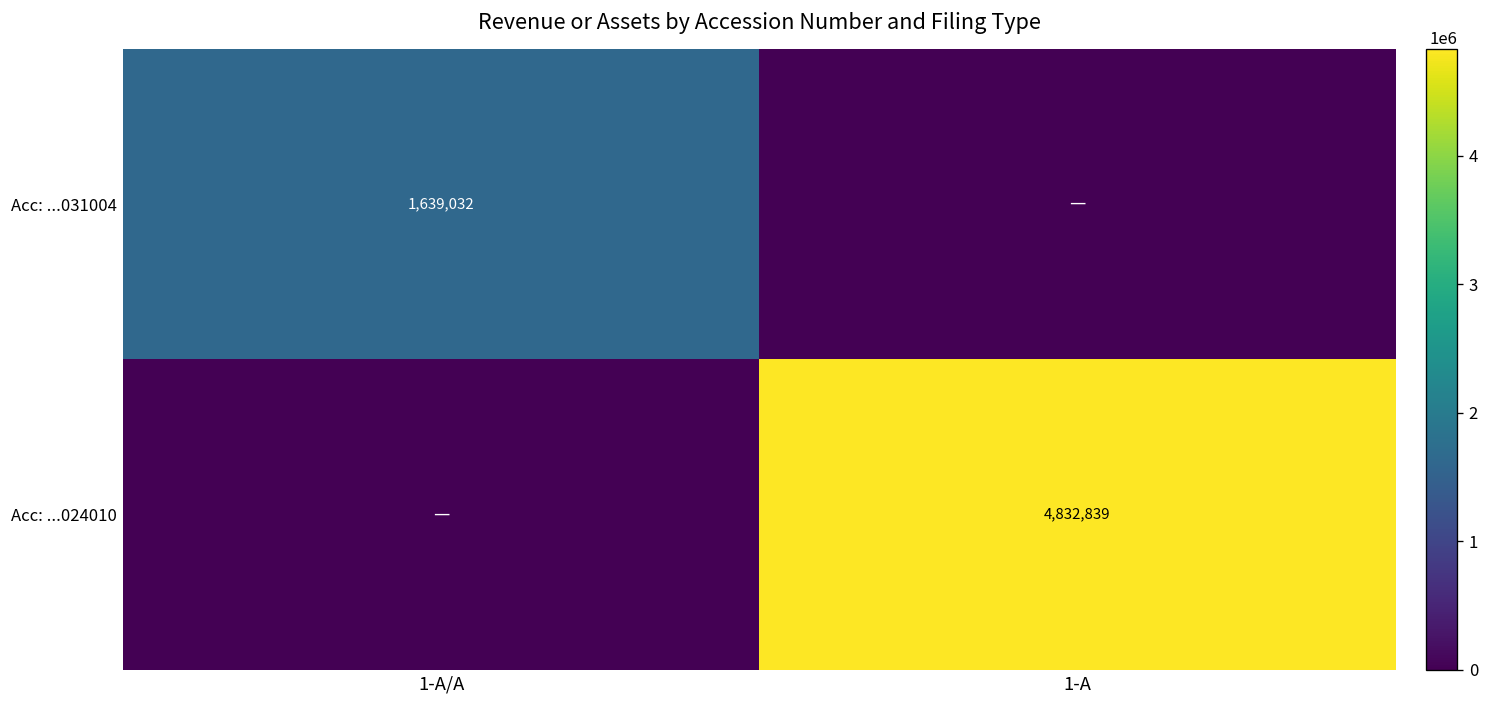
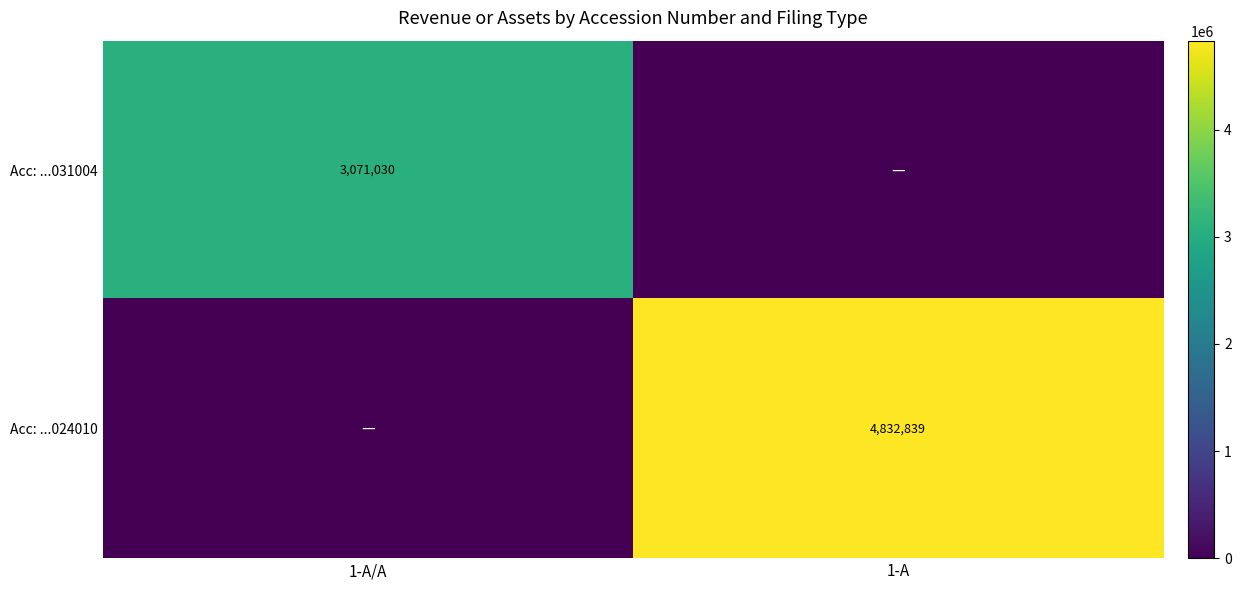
Acc: ...031004, 1-A/A: 1,639,032 -> 3,071,030
